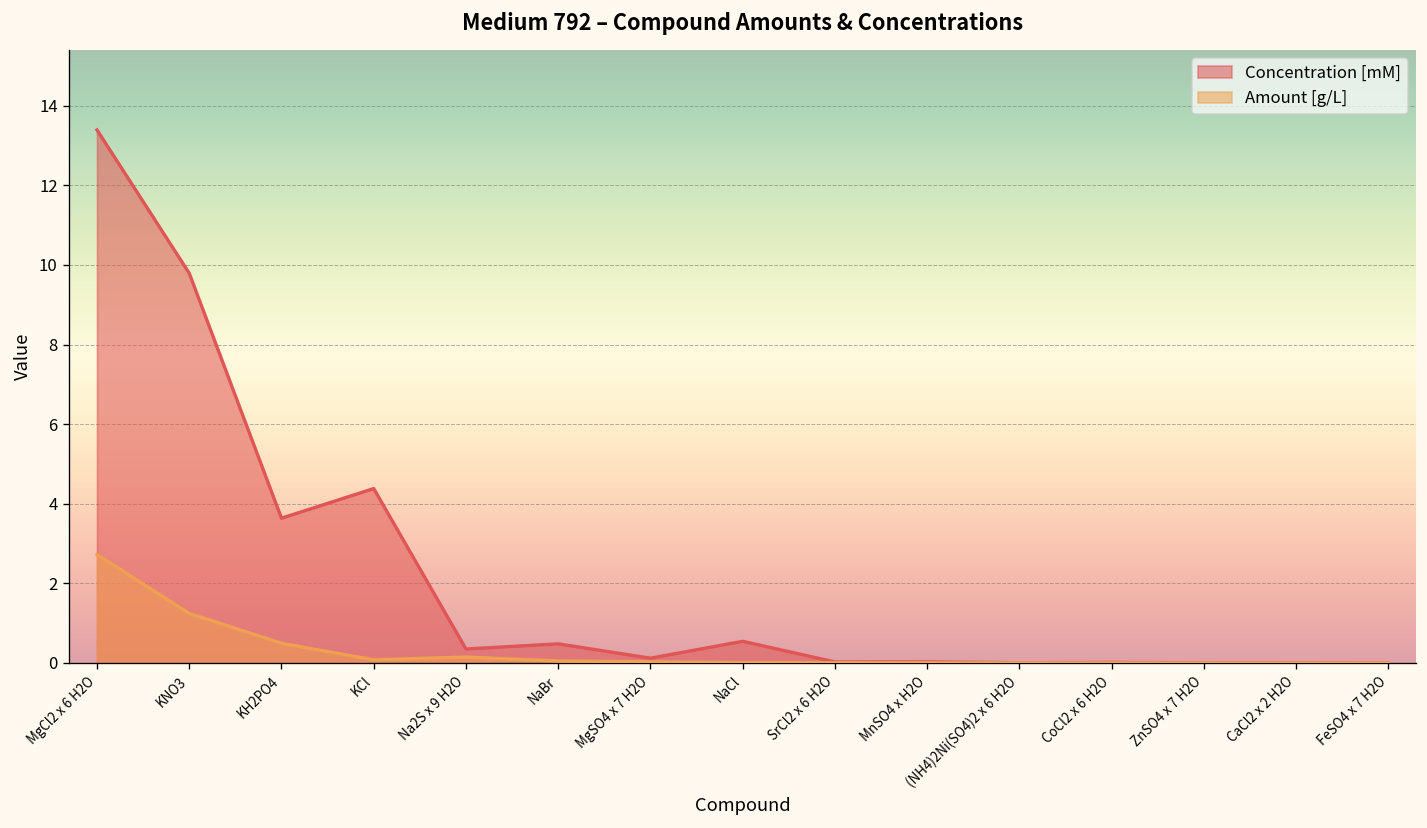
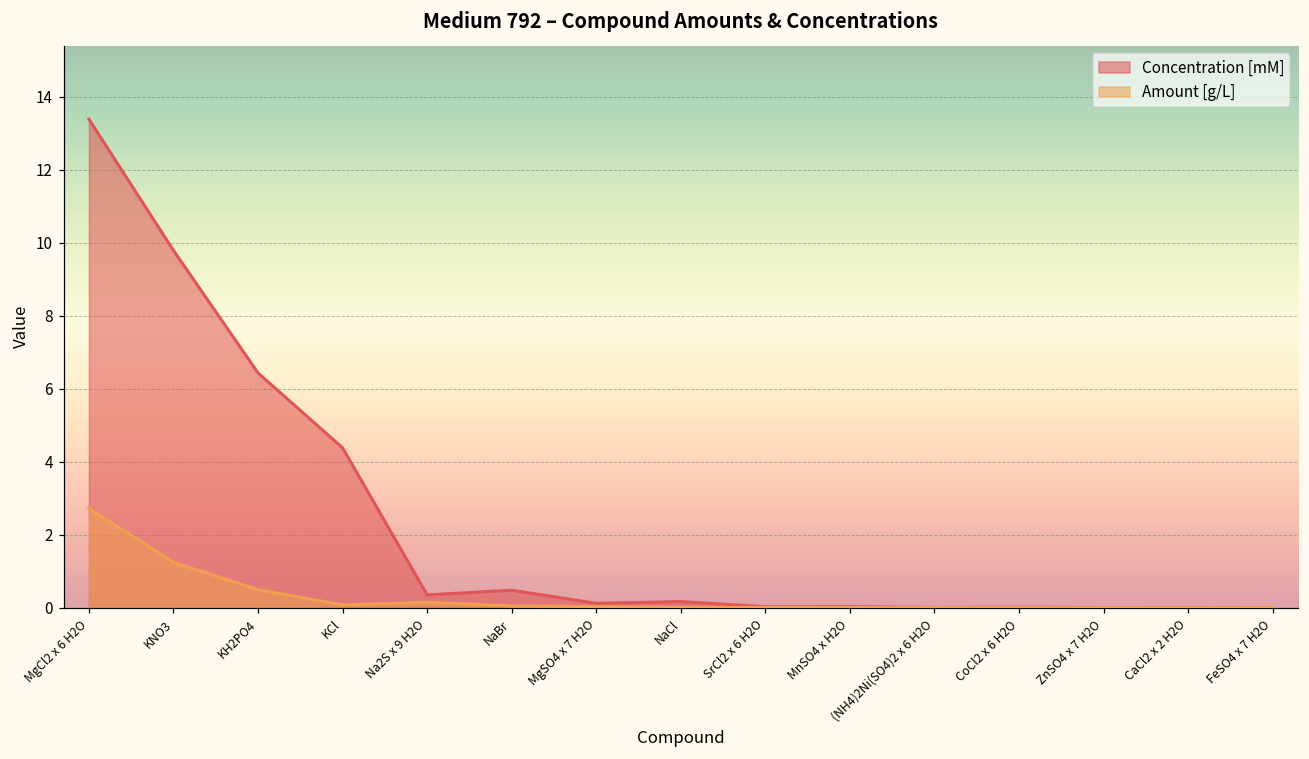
Concentration [mM], KH2PO4: 3.6 -> 6.4
Concentration [mM], NaCl: 0.5 -> 0.2
